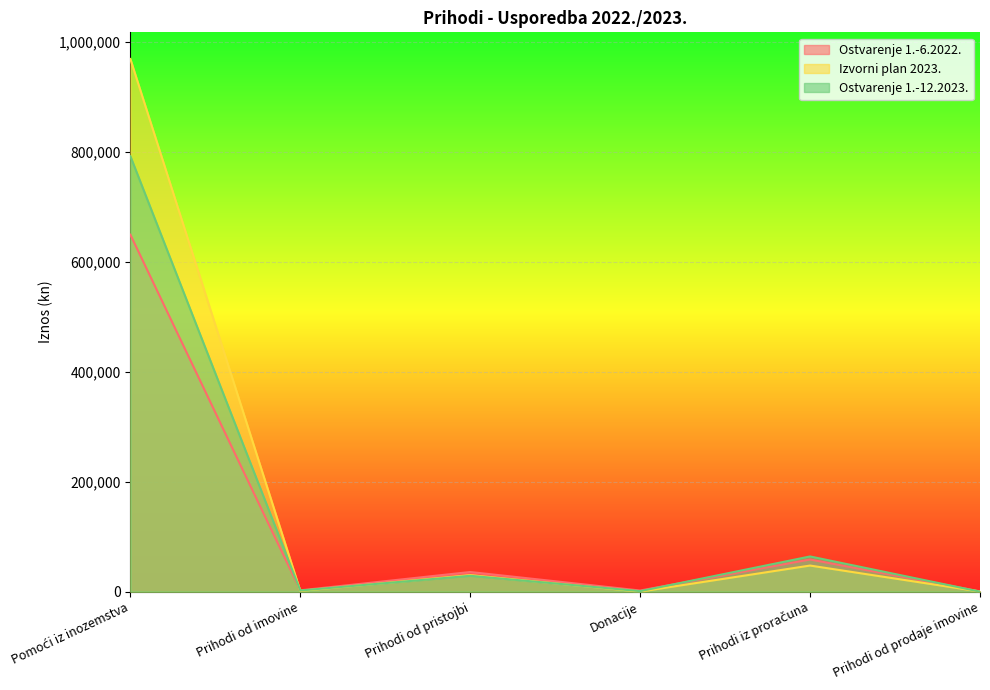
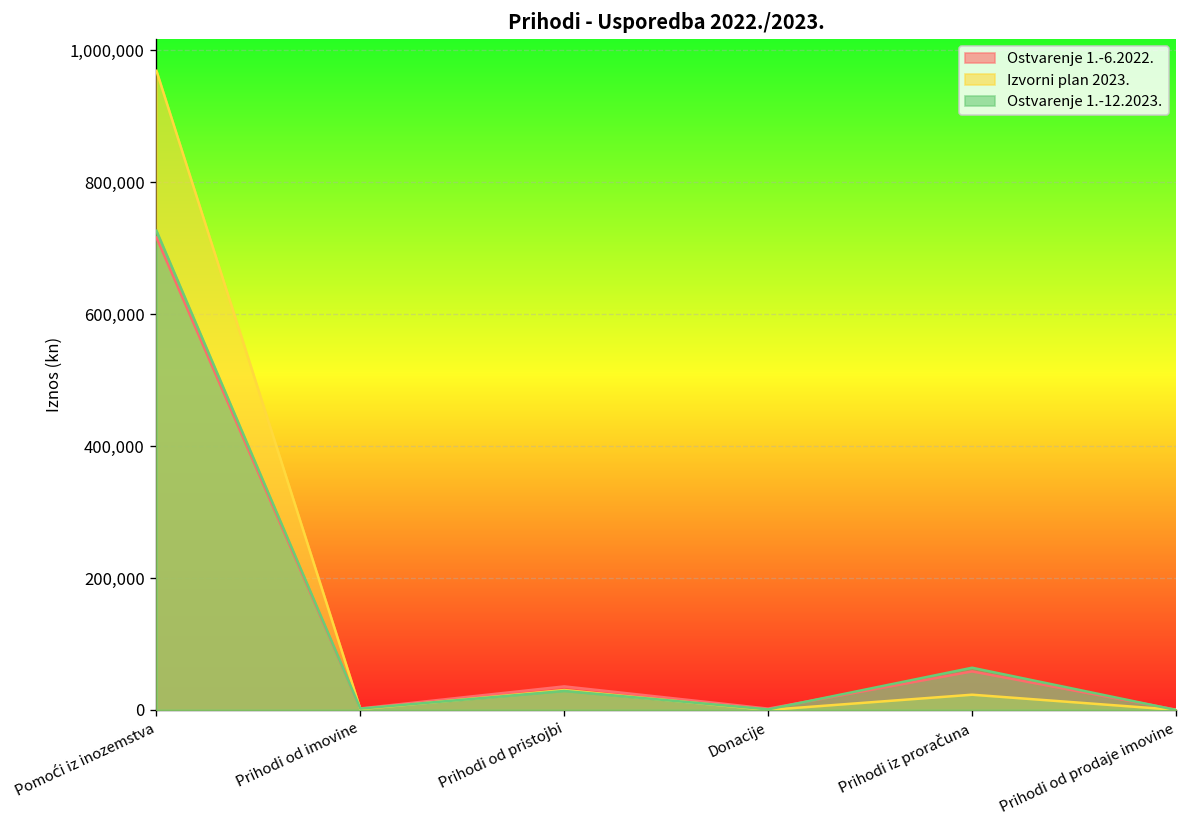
Ostvarenje 1.-6.2022., Pomoći iz inozemstva: 650,000 -> 720,000
Ostvarenje 1.-12.2023., Pomoći iz inozemstva: 790,000 -> 730,000
Izvorni plan 2023., Prihodi iz proračuna: 50,000 -> 20,000
